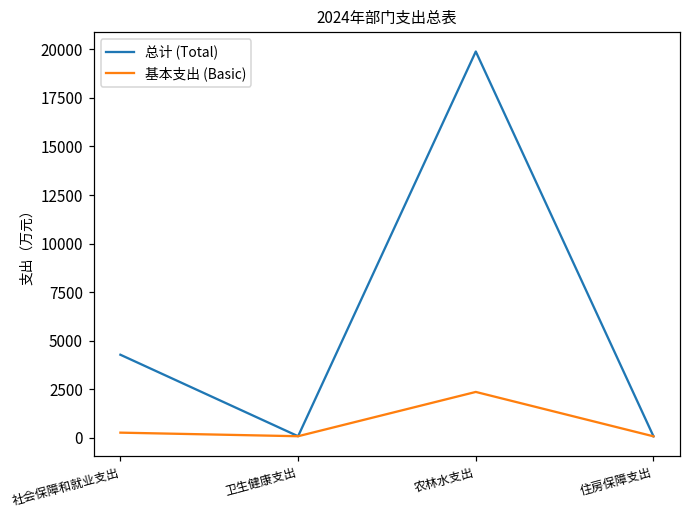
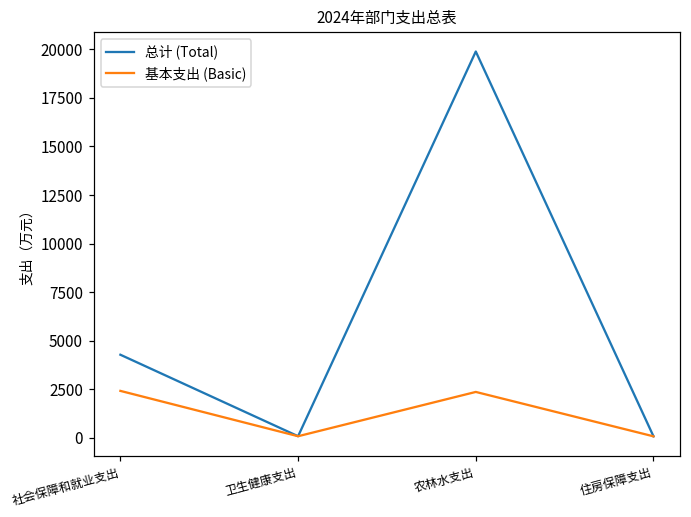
基本支出 (Basic), 社会保障和就业支出: 300 -> 2400
